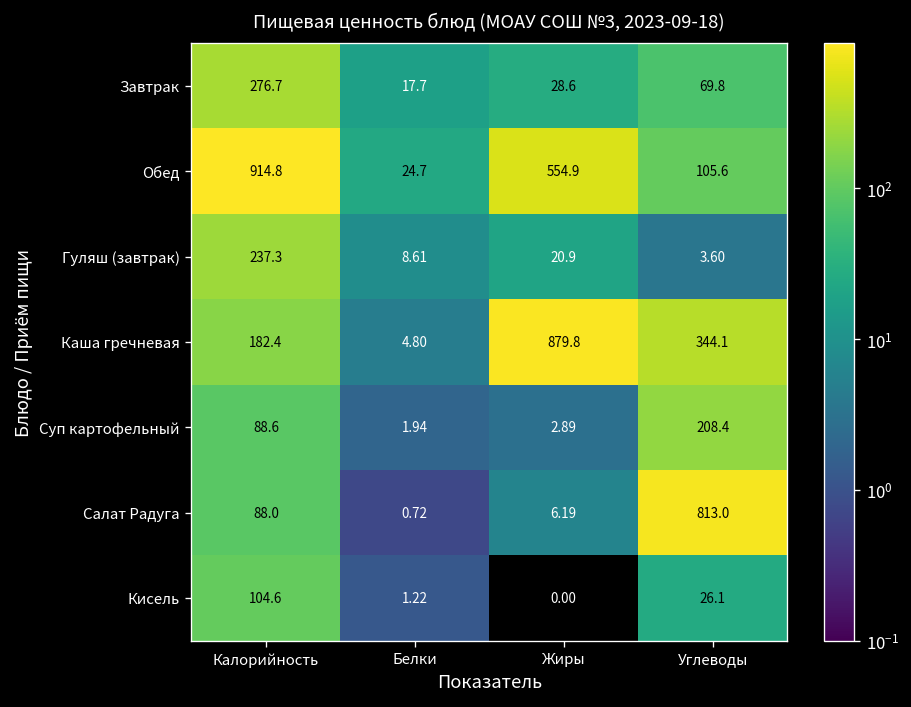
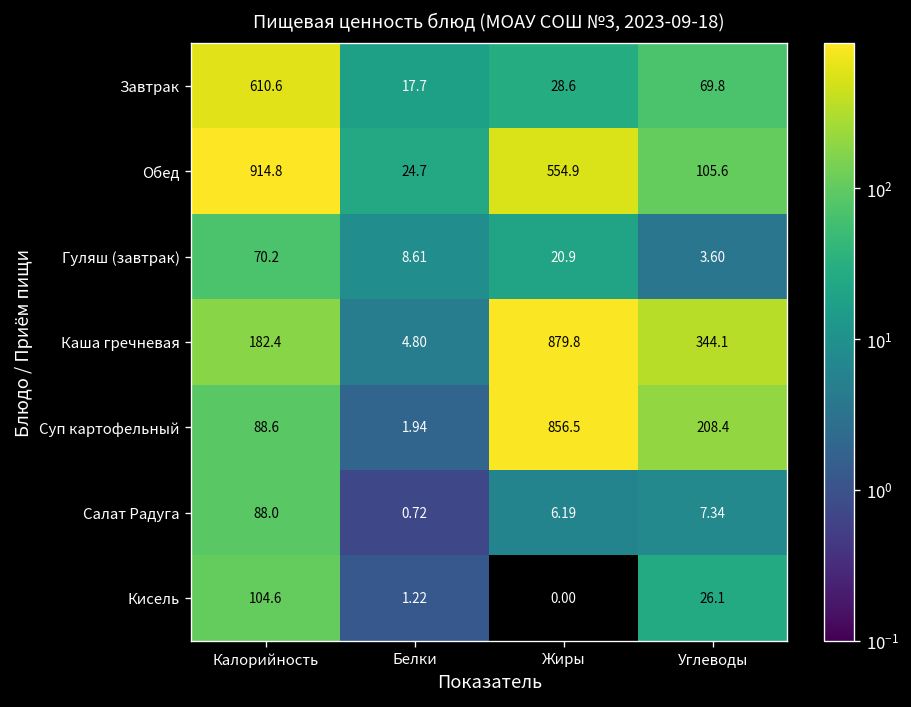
Завтрак, Калорийность: 276.7 -> 610.6
Гуляш (завтрак), Калорийность: 237.3 -> 70.2
Суп картофельный, Жиры: 2.89 -> 856.5
Салат Радуга, Углеводы: 813.0 -> 7.34
